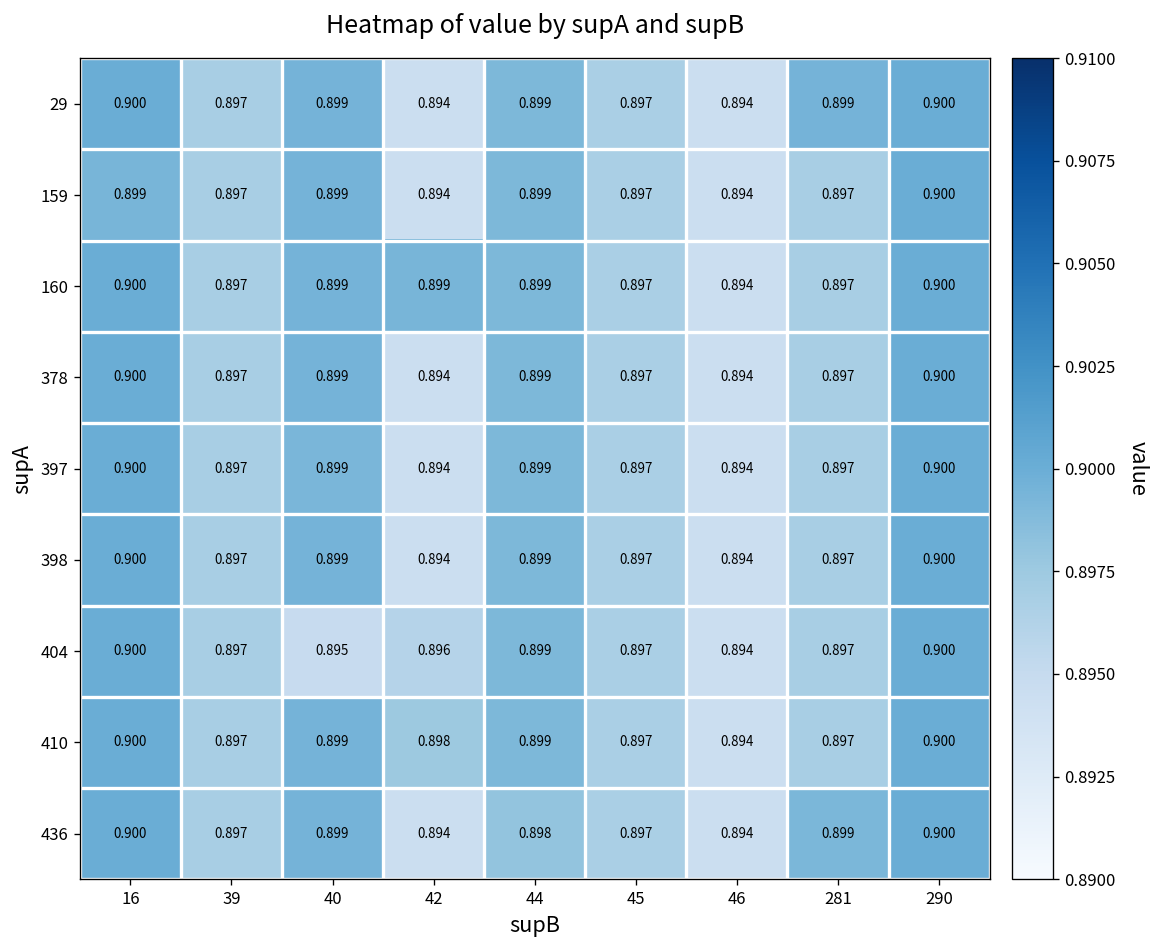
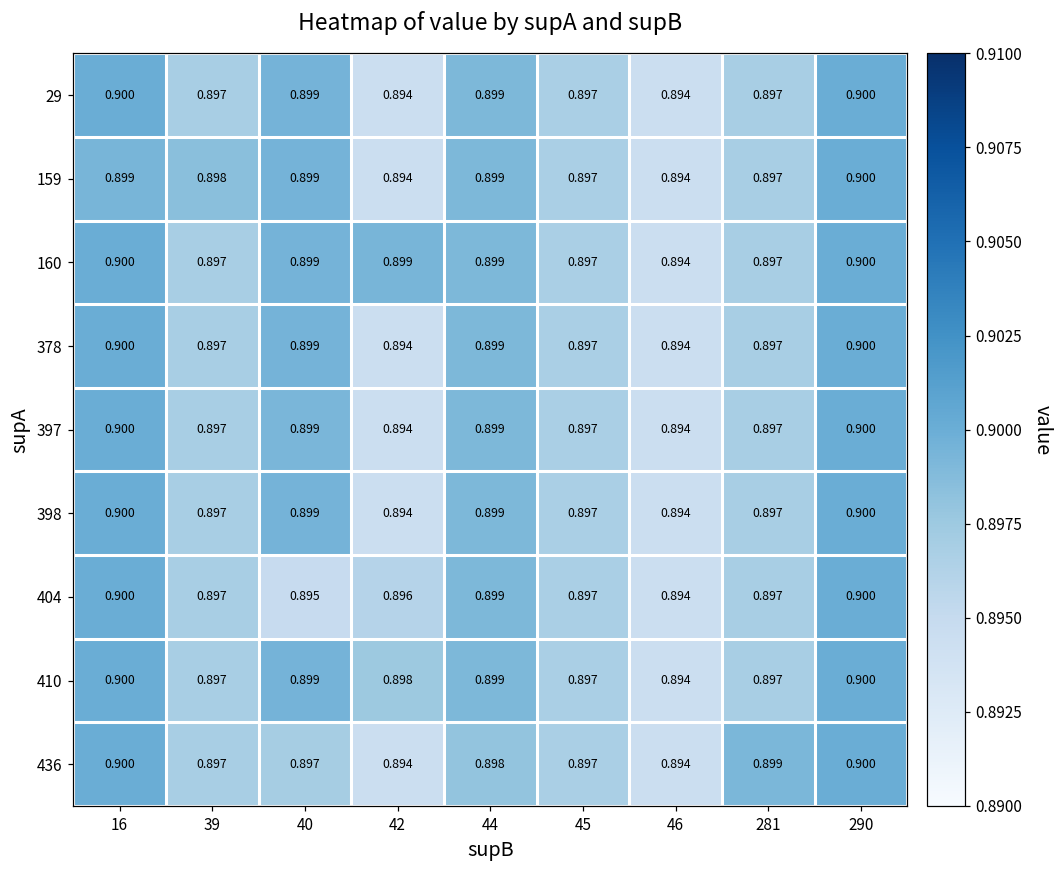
29, 281: 0.899 -> 0.897
159, 39: 0.897 -> 0.898
436, 40: 0.899 -> 0.897
